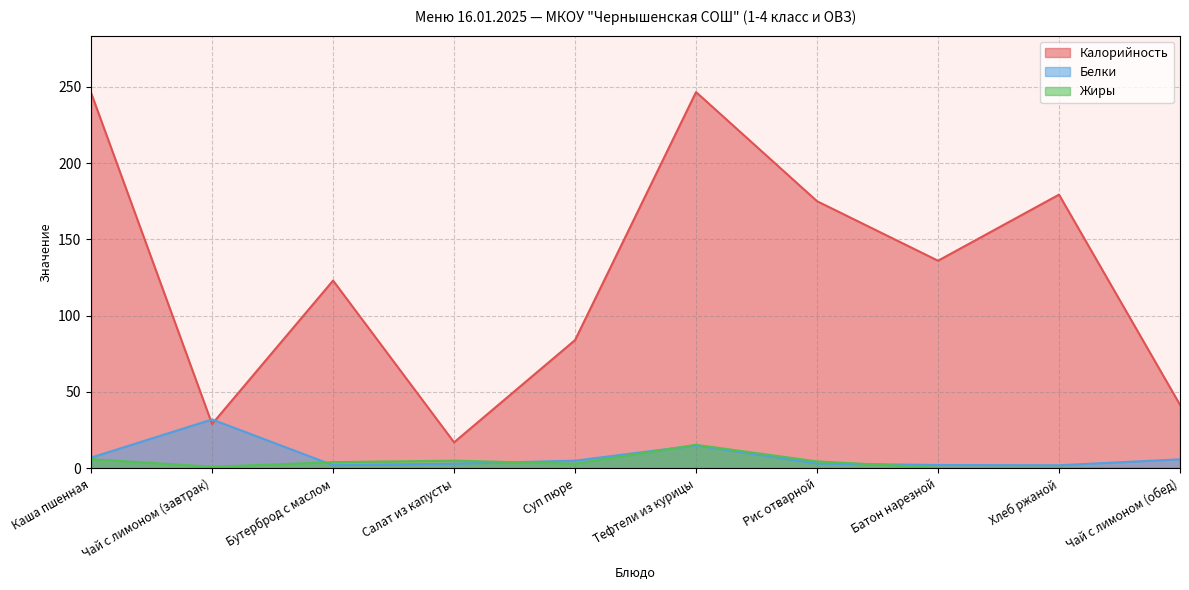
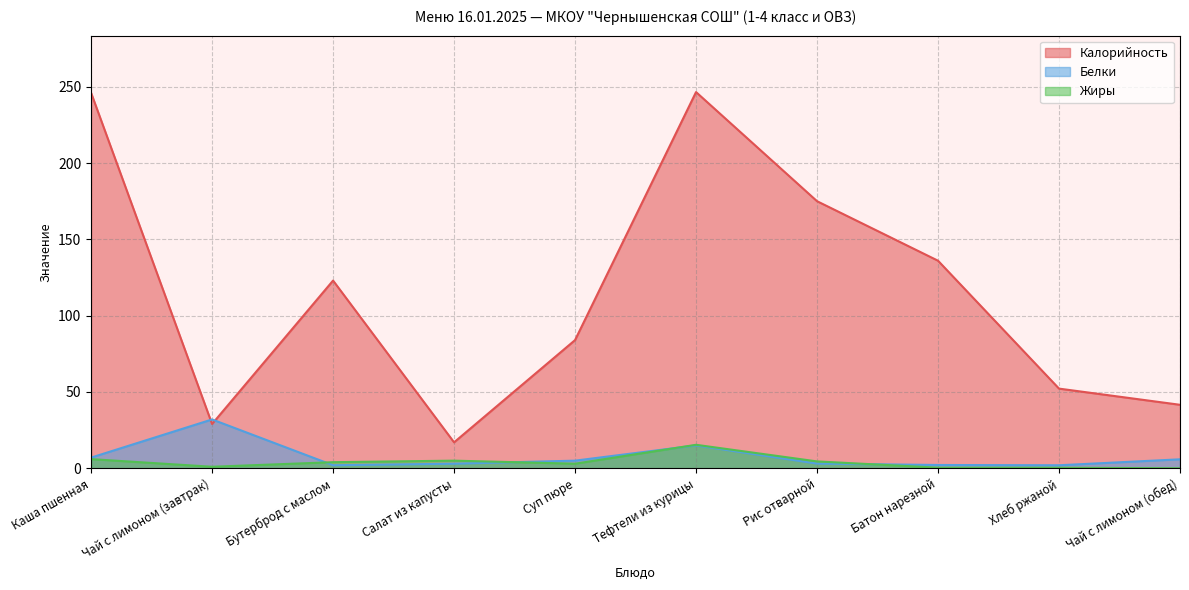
Калорийность, Хлеб ржаной: 179 -> 52
